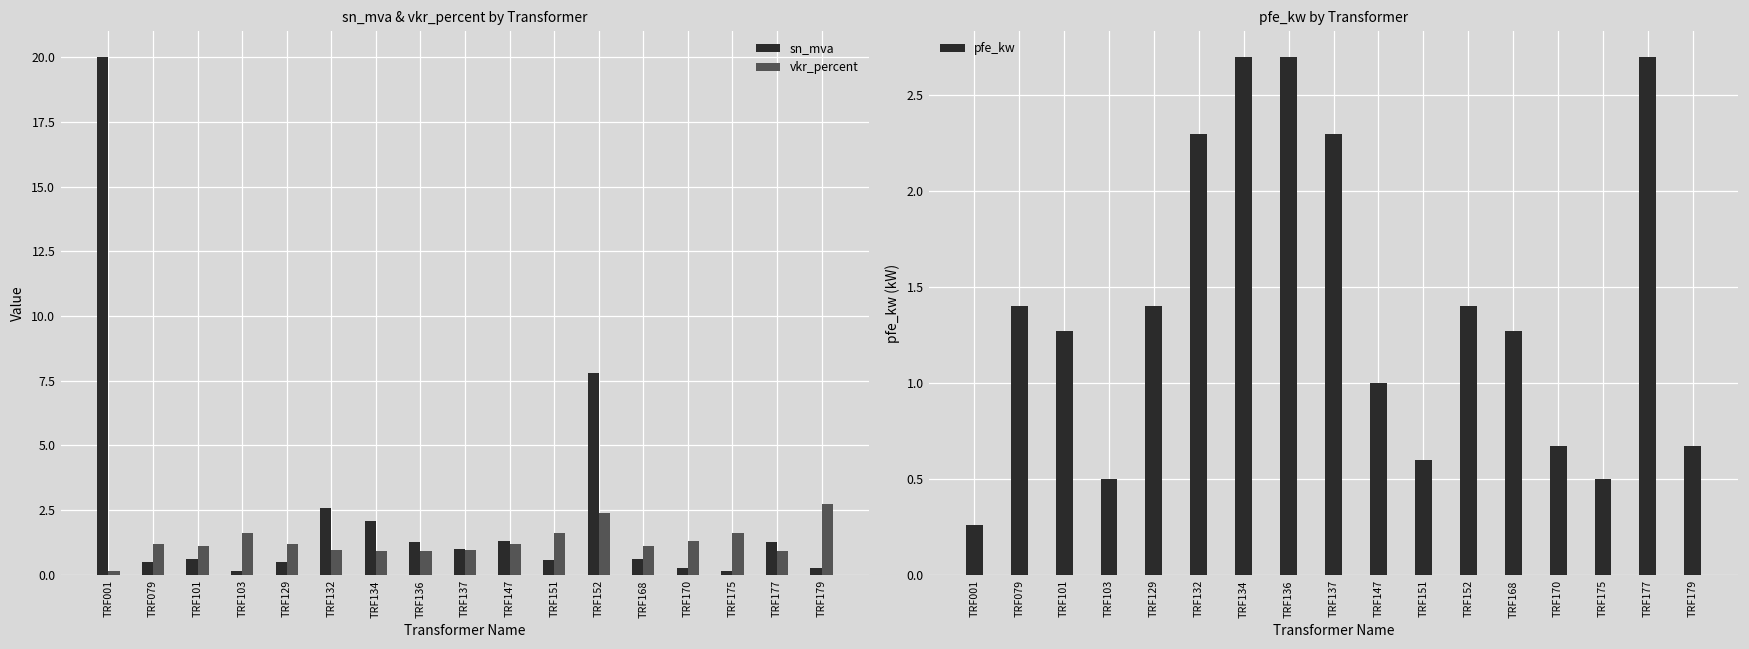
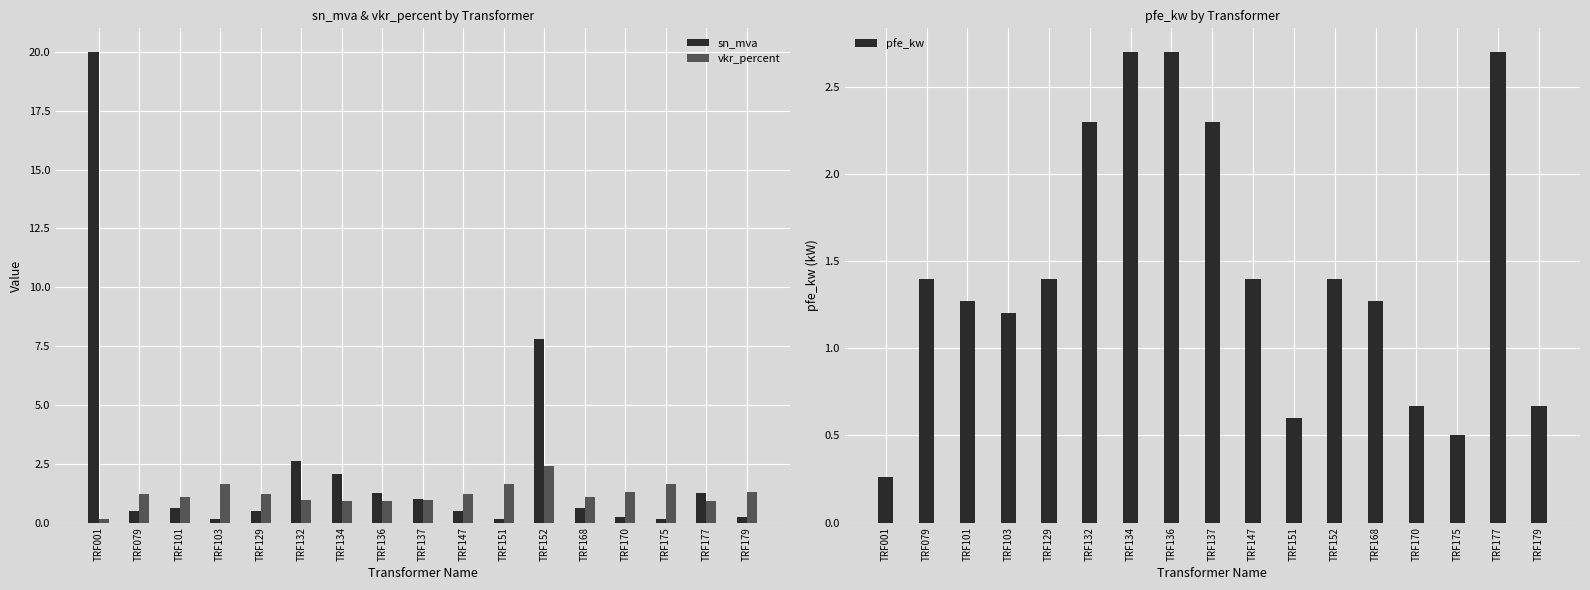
sn_mva & vkr_percent by Transformer, sn_mva, TRF147: 1.3 -> 0.5
sn_mva & vkr_percent by Transformer, sn_mva, TRF151: 0.6 -> 0.2
sn_mva & vkr_percent by Transformer, vkr_percent, TRF179: 2.7 -> 1.3
pfe_kw by Transformer, TRF103: 0.5 -> 1.2
pfe_kw by Transformer, TRF147: 1.0 -> 1.4
